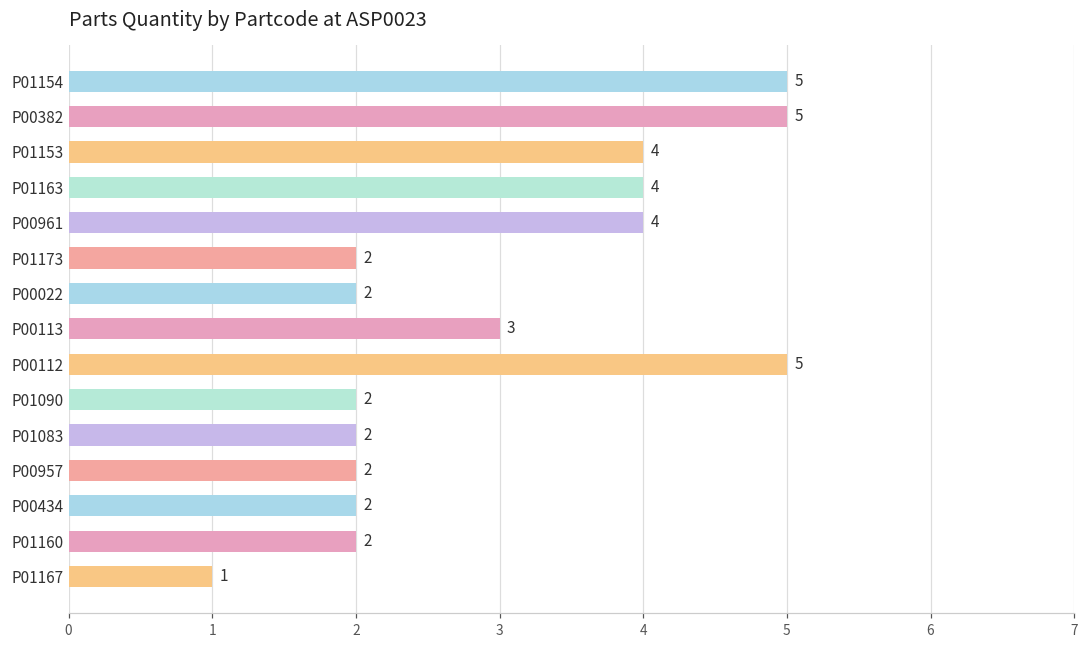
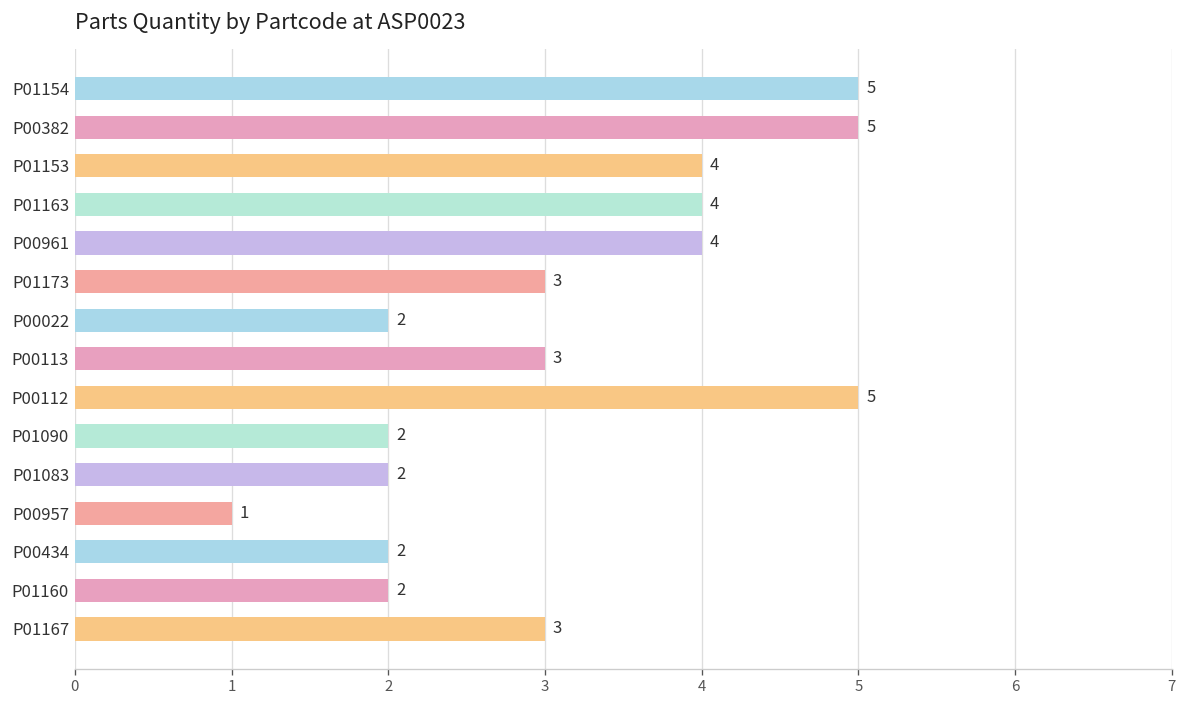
P01173: 2 -> 3
P00957: 2 -> 1
P01167: 1 -> 3
